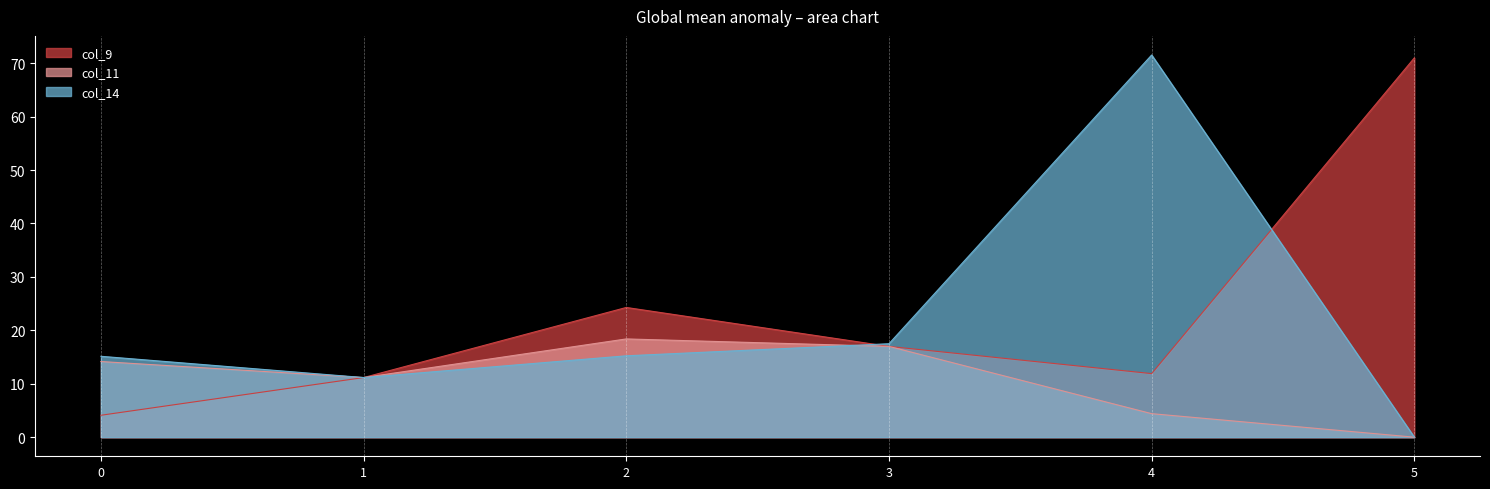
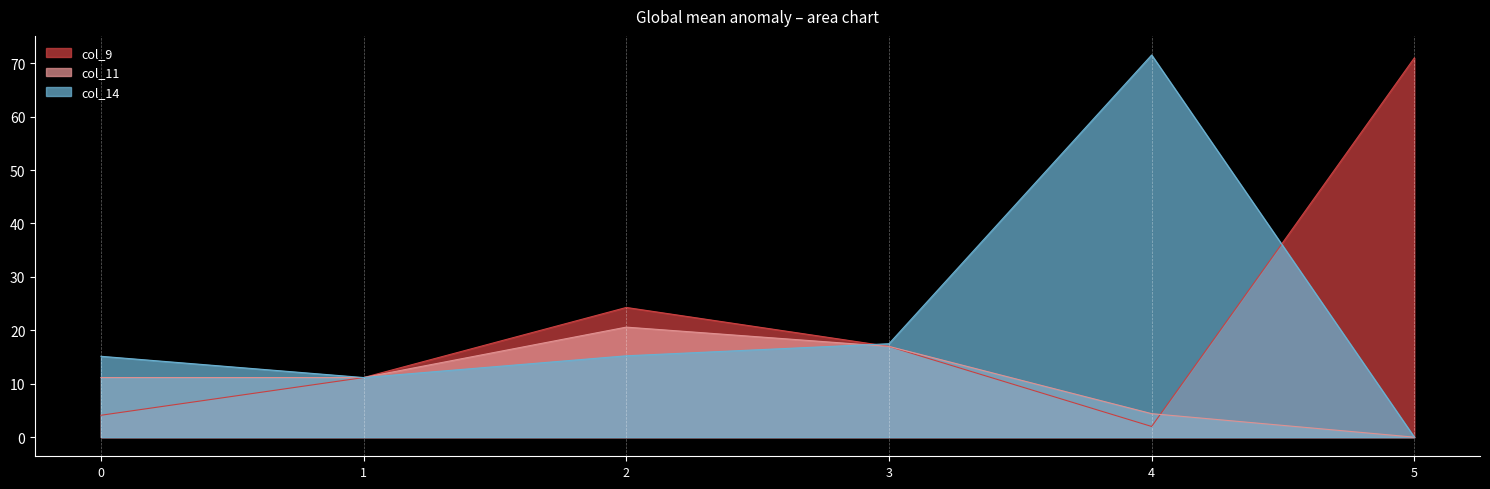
col_11, 0: 14 -> 11
col_11, 2: 18 -> 21
col_9, 4: 12 -> 2
